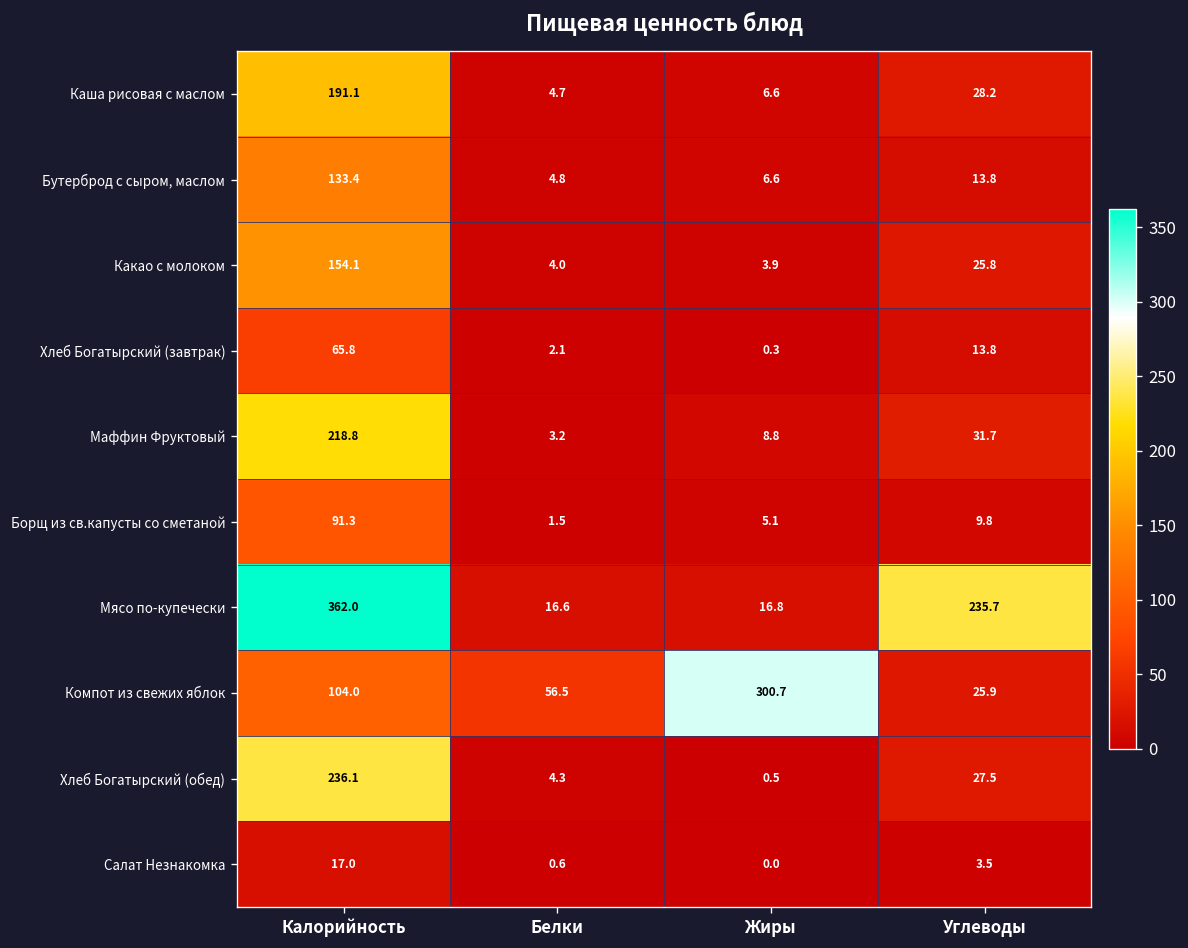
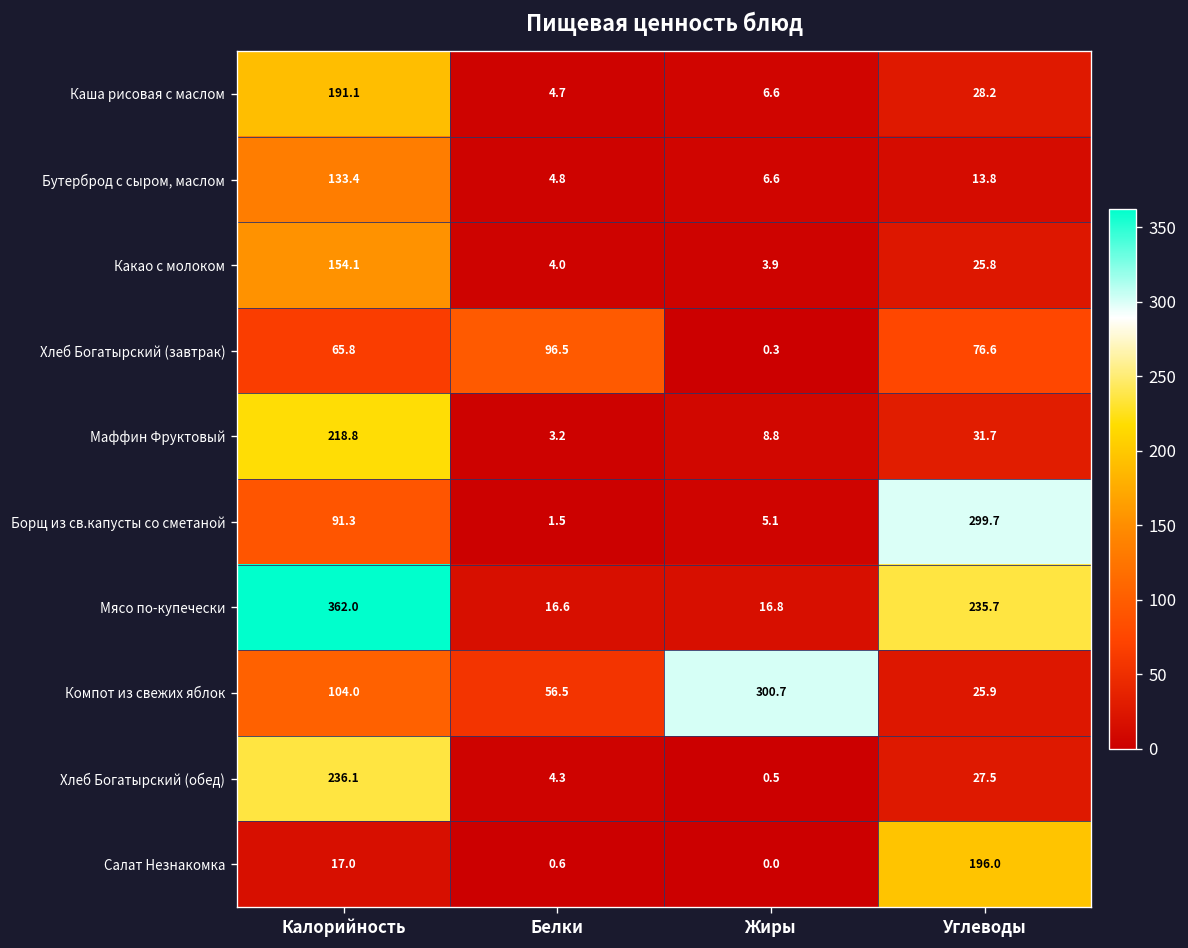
Хлеб Богатырский (завтрак), Белки: 2.1 -> 96.5
Хлеб Богатырский (завтрак), Углеводы: 13.8 -> 76.6
Борщ из св.капусты со сметаной, Углеводы: 9.8 -> 299.7
Салат Незнакомка, Углеводы: 3.5 -> 196.0
